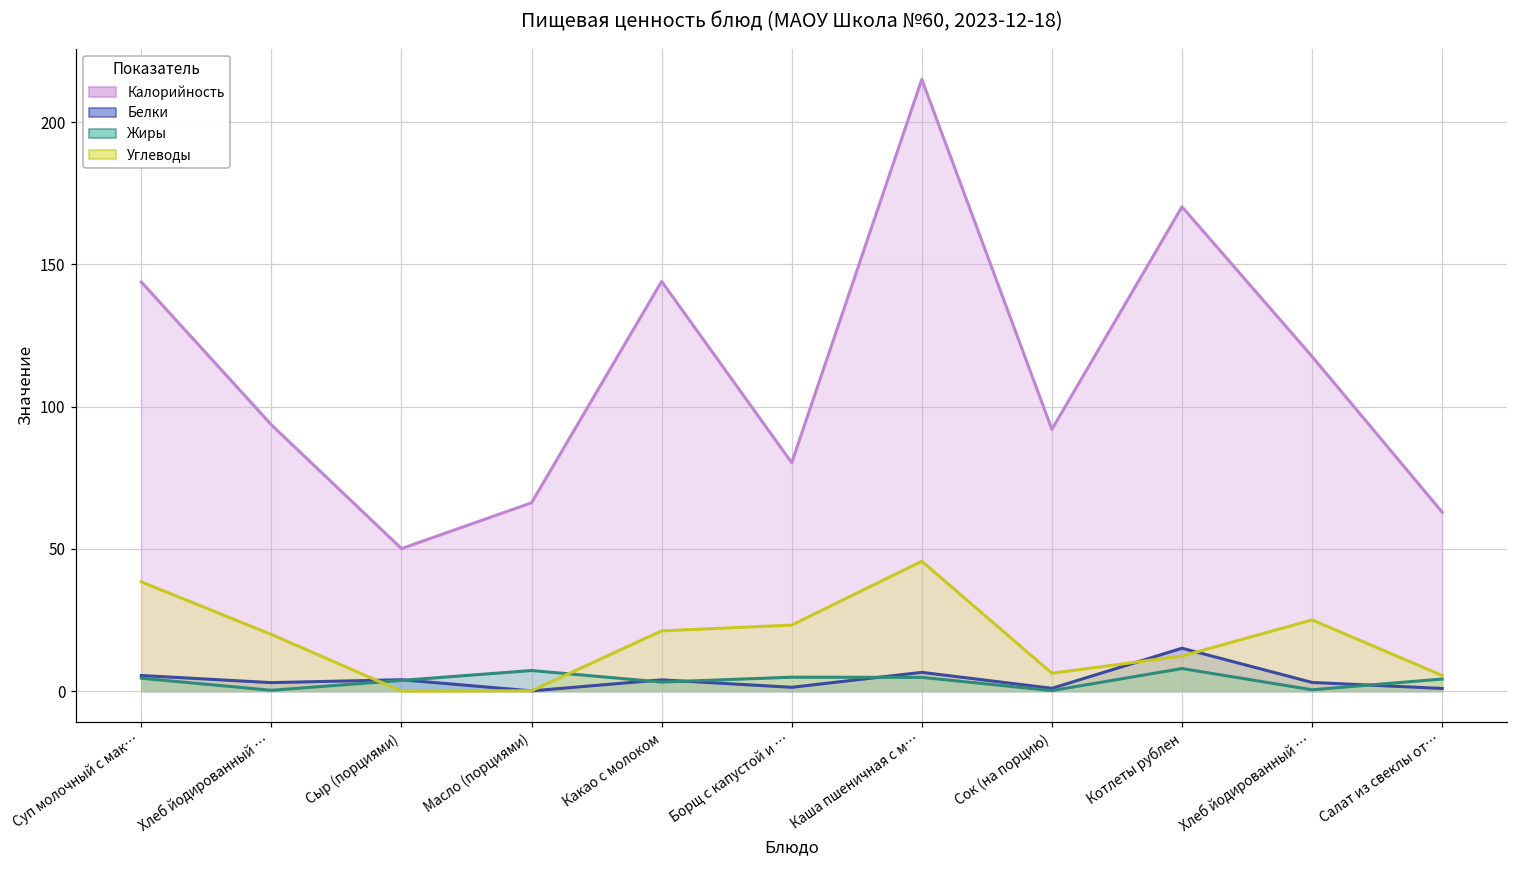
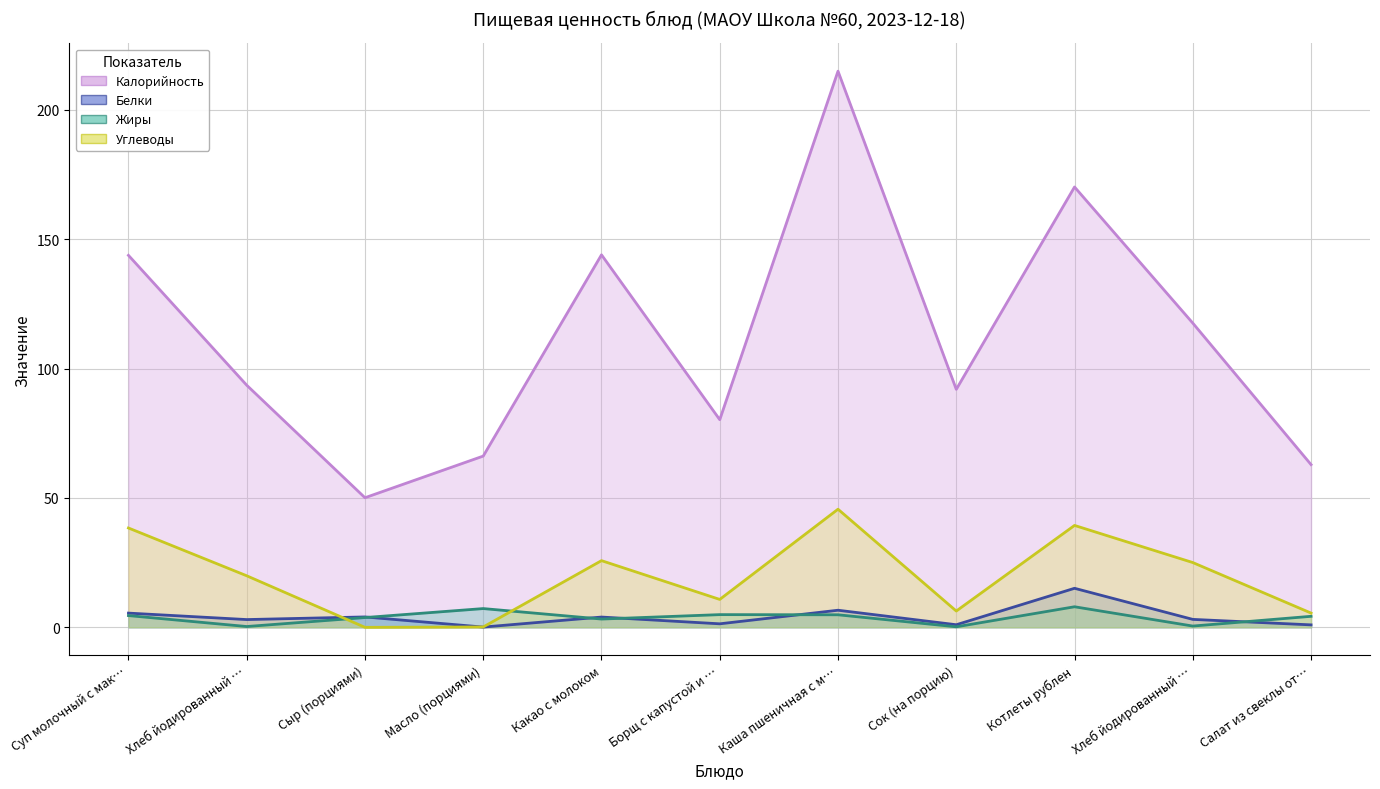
Углеводы, Какао с молоком: 21 -> 26
Углеводы, Борщ с капустой и …: 23 -> 11
Углеводы, Котлеты рублен: 12 -> 39
